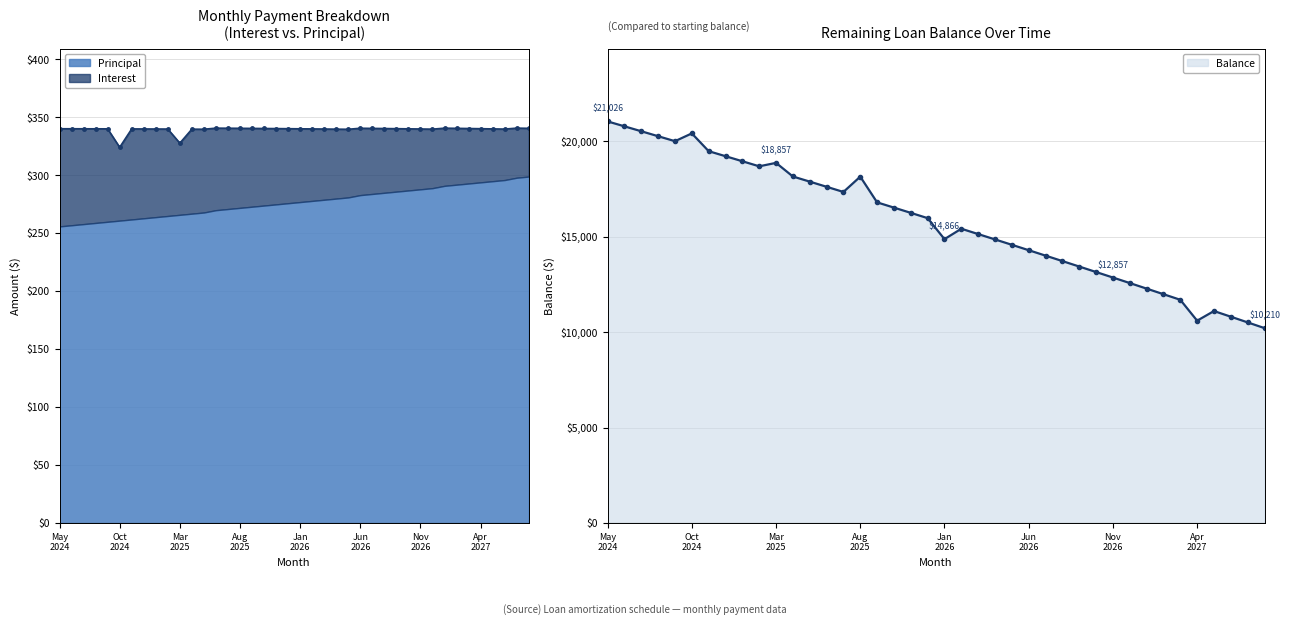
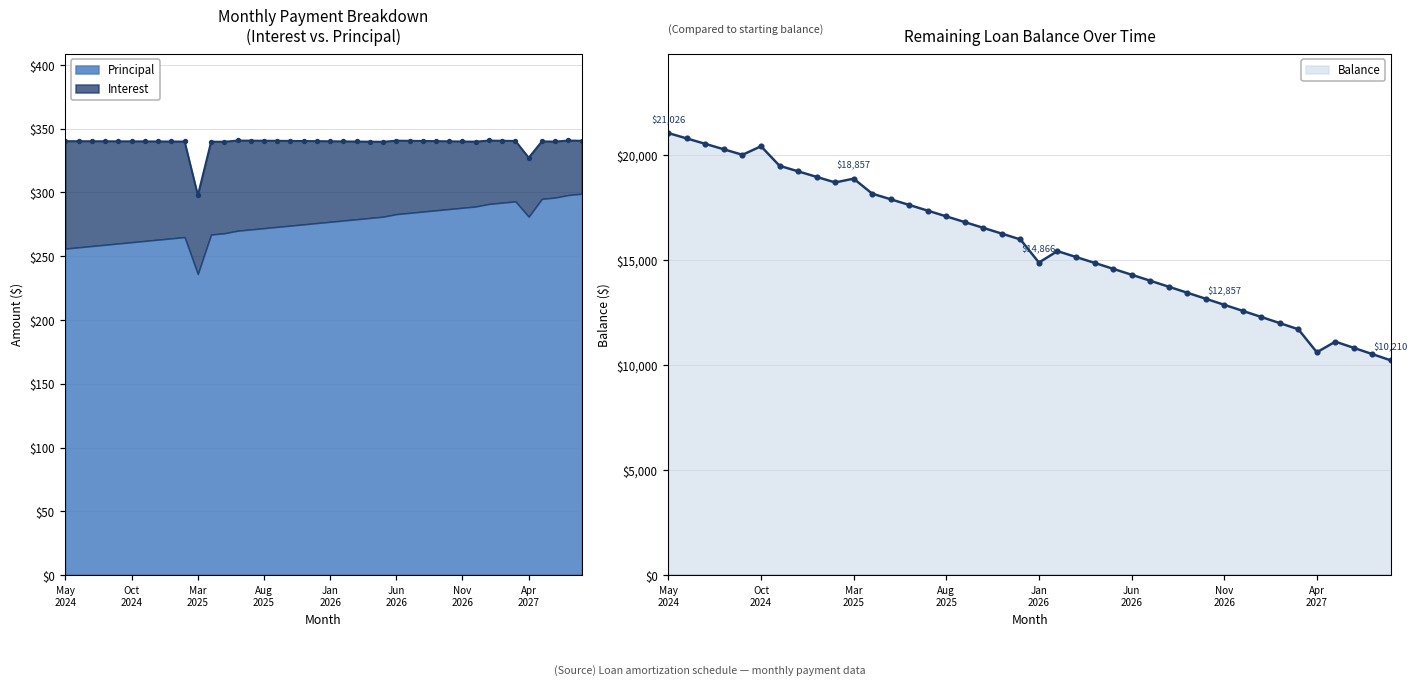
Monthly Payment Breakdown (Interest vs. Principal), Interest, Oct 2024: $63 -> $79
Monthly Payment Breakdown (Interest vs. Principal), Principal, Mar 2025: $266 -> $236
Monthly Payment Breakdown (Interest vs. Principal), Principal, Apr 2027: $294 -> $281
Remaining Loan Balance Over Time, Aug 2025: $18,100 -> $17,100
